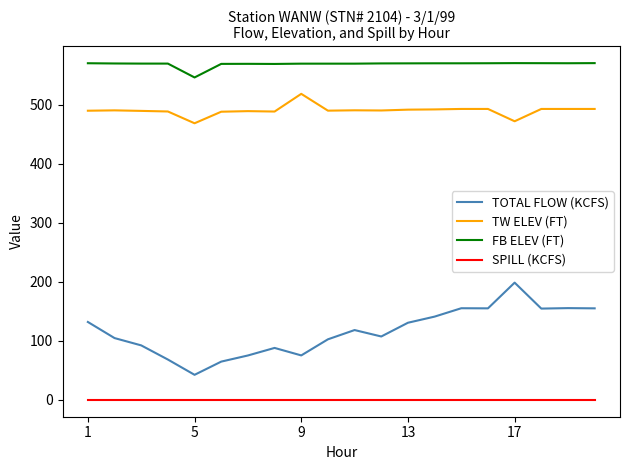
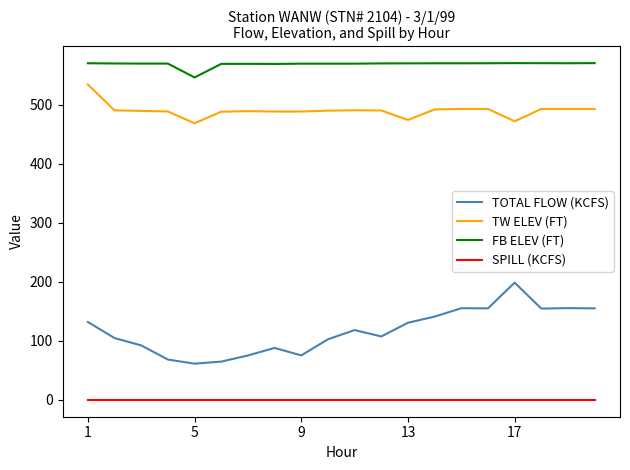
TW ELEV (FT), 1: 490 -> 530
TOTAL FLOW (KCFS), 5: 40 -> 60
TW ELEV (FT), 9: 520 -> 490
TW ELEV (FT), 13: 490 -> 470
